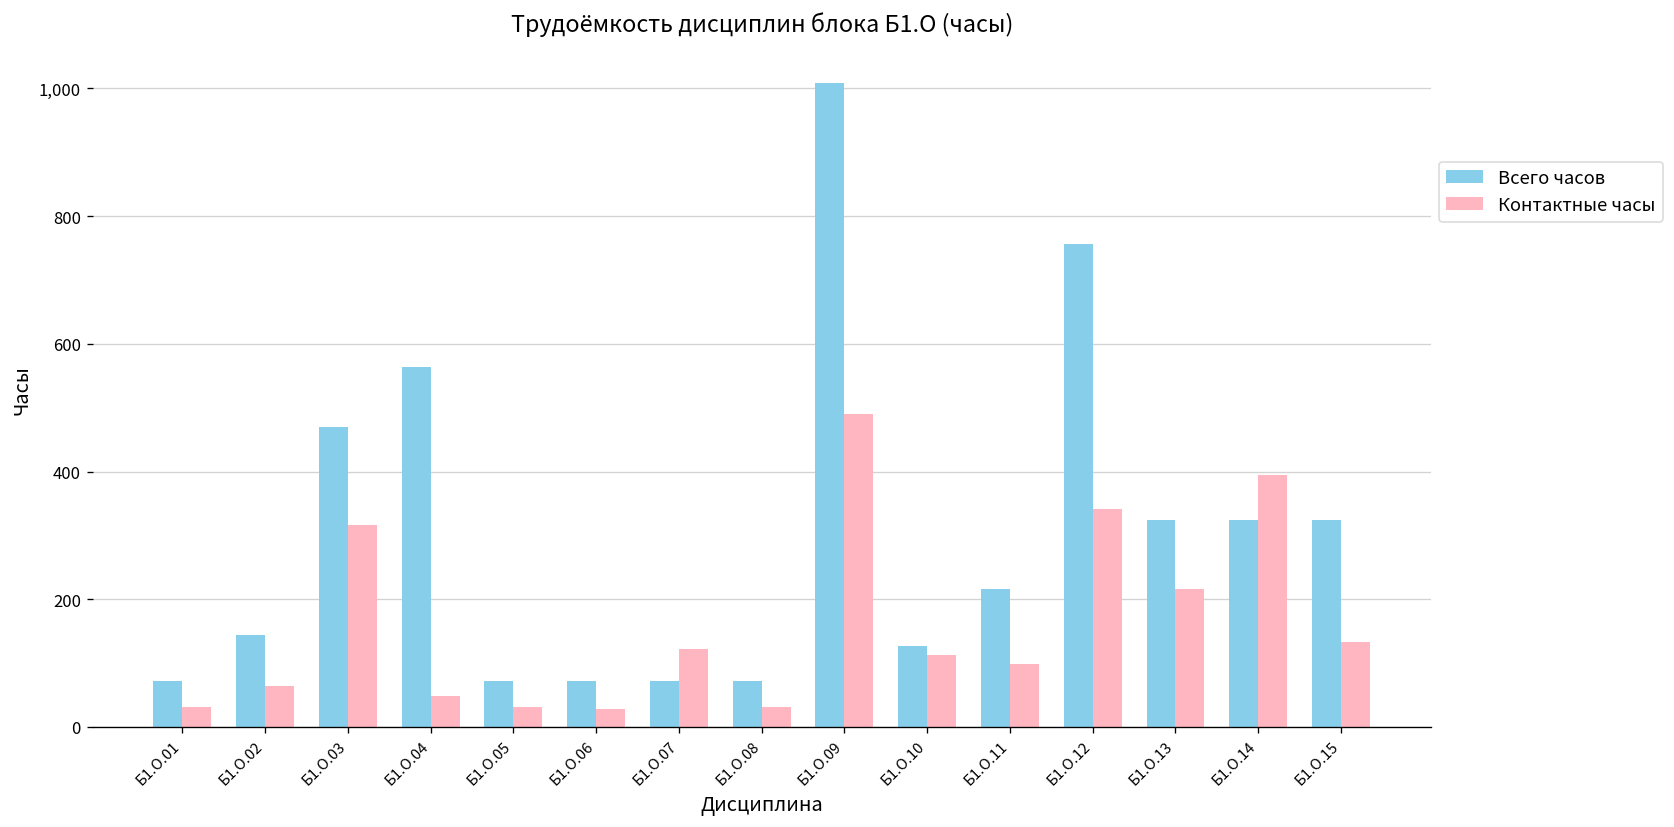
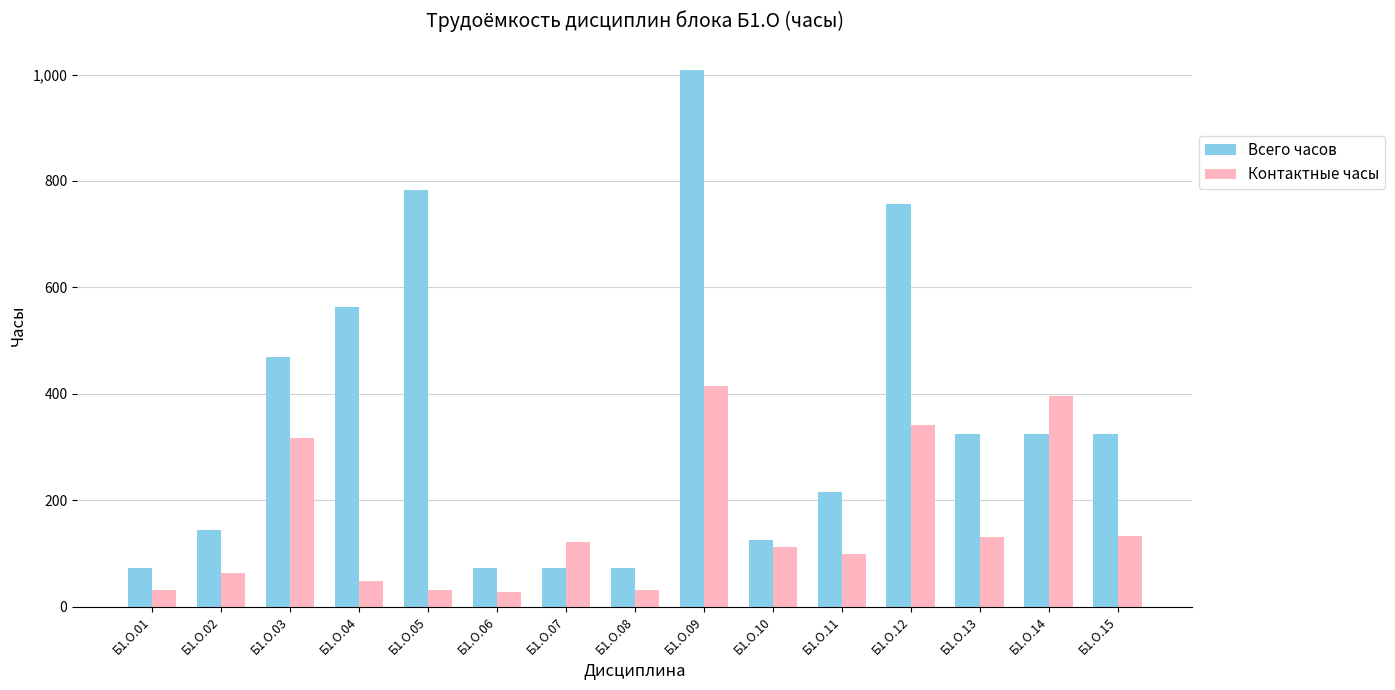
Всего часов, Б1.О.05: 70 -> 780
Контактные часы, Б1.О.09: 490 -> 420
Контактные часы, Б1.О.13: 220 -> 130
